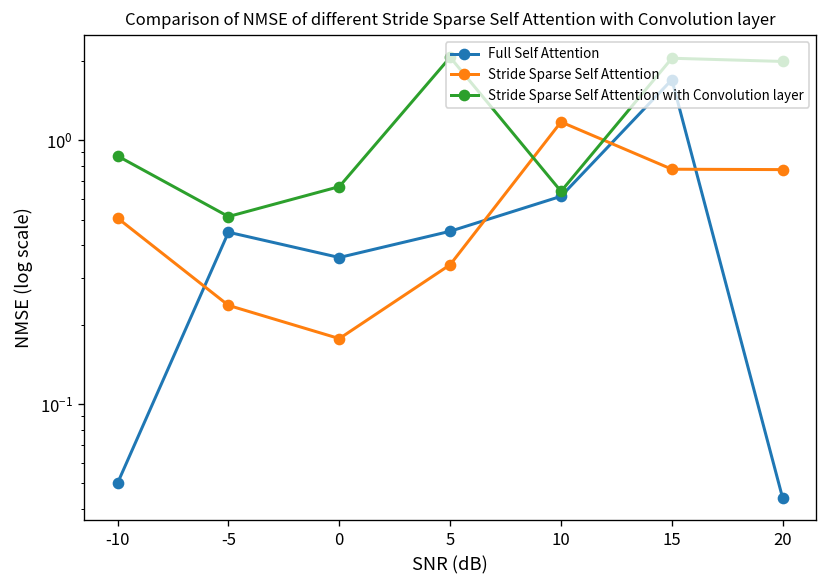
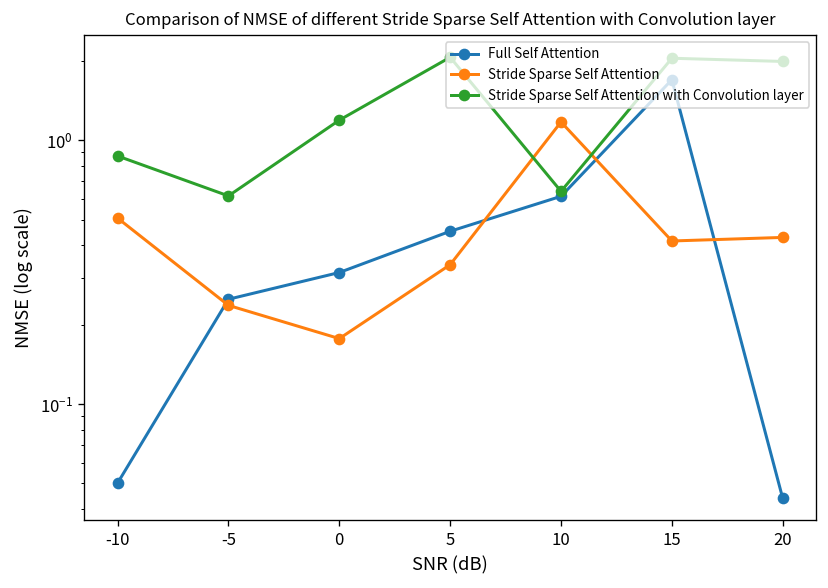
Full Self Attention, -5: 0.45 -> 0.25
Stride Sparse Self Attention with Convolution layer, -5: 0.51 -> 0.62
Full Self Attention, 0: 0.36 -> 0.32
Stride Sparse Self Attention with Convolution layer, 0: 0.67 -> 1.2
Stride Sparse Self Attention, 15: 0.78 -> 0.42
Stride Sparse Self Attention, 20: 0.77 -> 0.43
